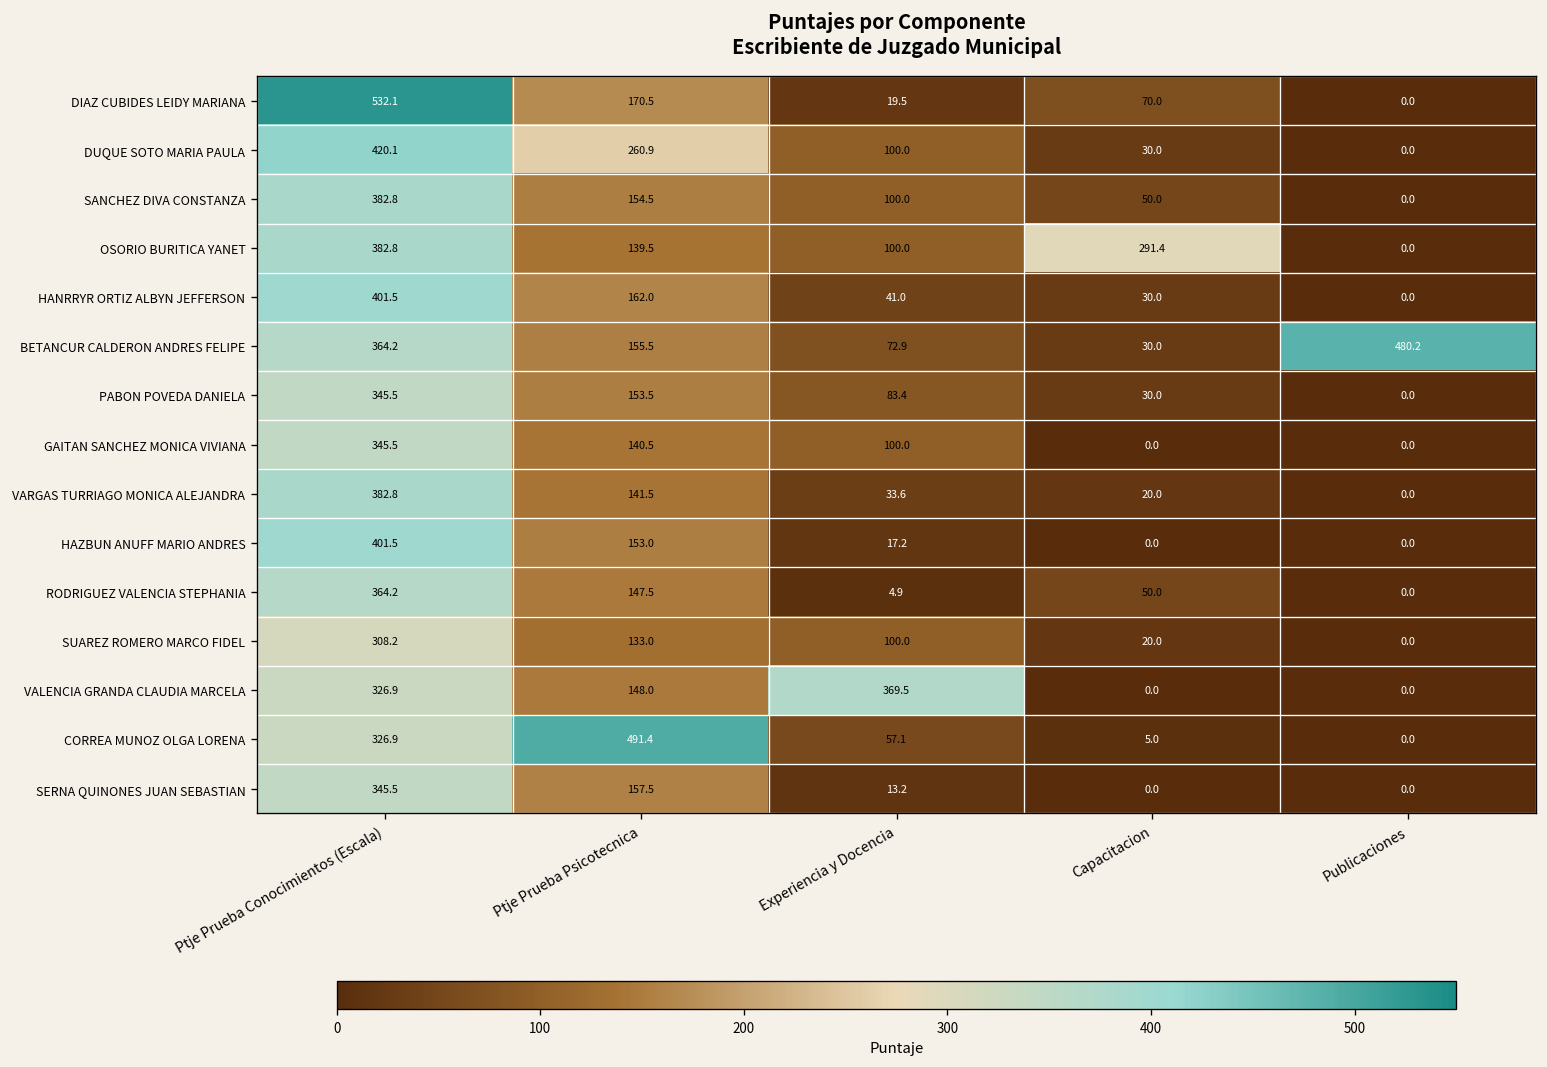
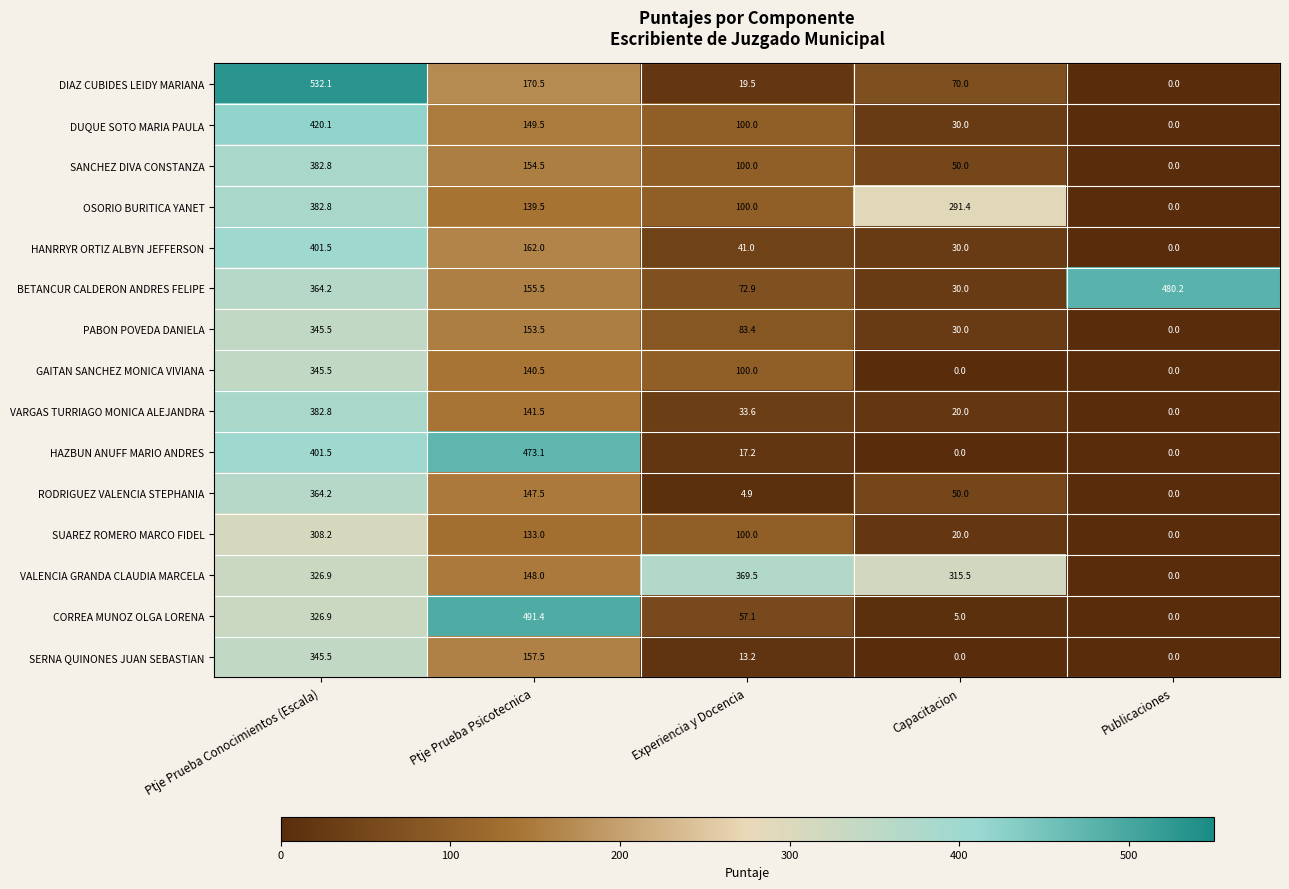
DUQUE SOTO MARIA PAULA, Ptje Prueba Psicotecnica: 260.9 -> 149.5
HAZBUN ANUFF MARIO ANDRES, Ptje Prueba Psicotecnica: 153.0 -> 473.1
VALENCIA GRANDA CLAUDIA MARCELA, Capacitacion: 0.0 -> 315.5
